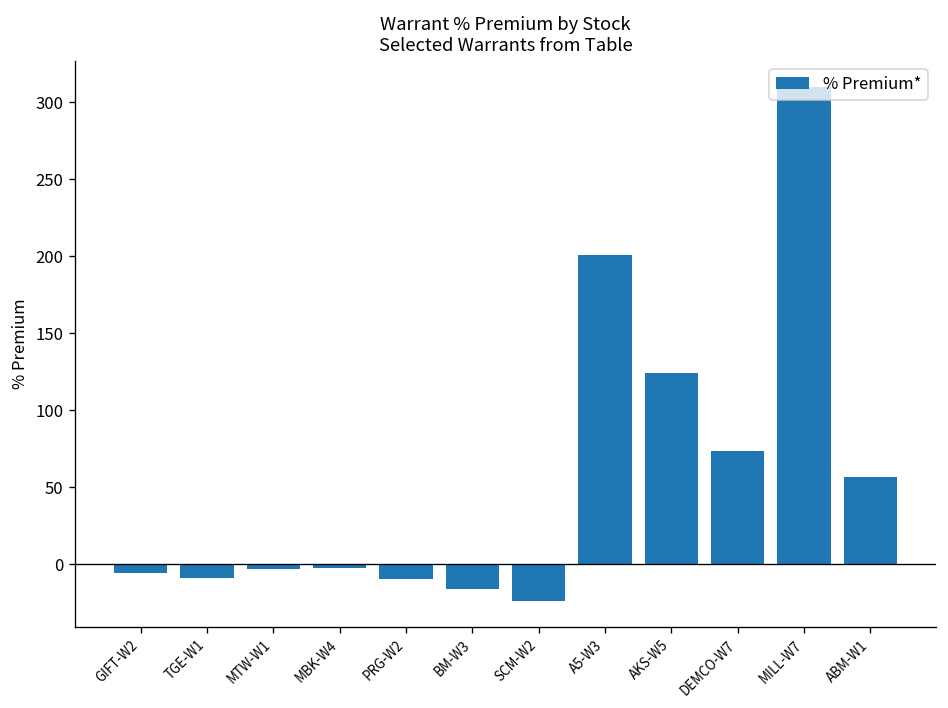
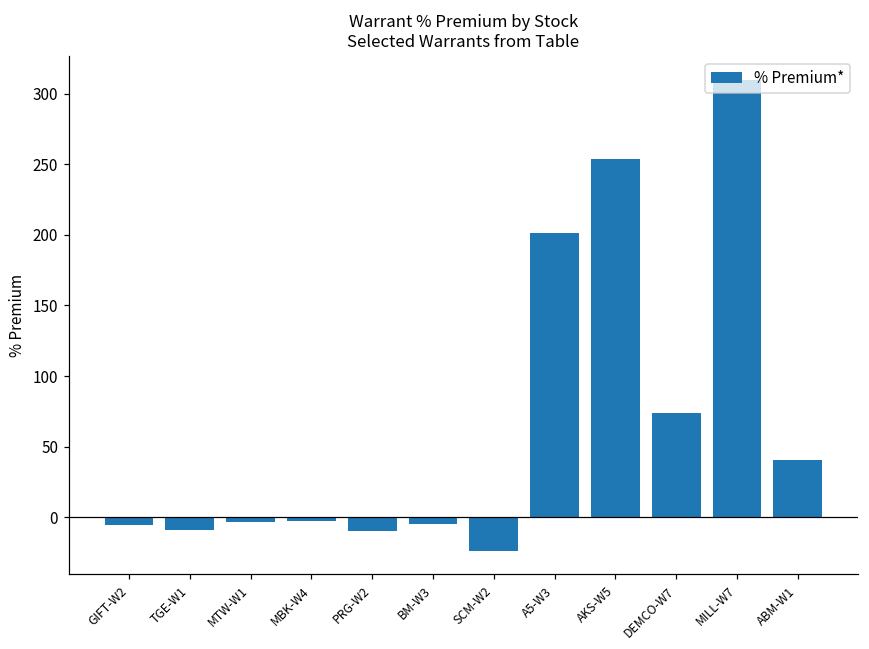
BM-W3: -16 -> -5
AKS-W5: 124 -> 253
ABM-W1: 57 -> 40
